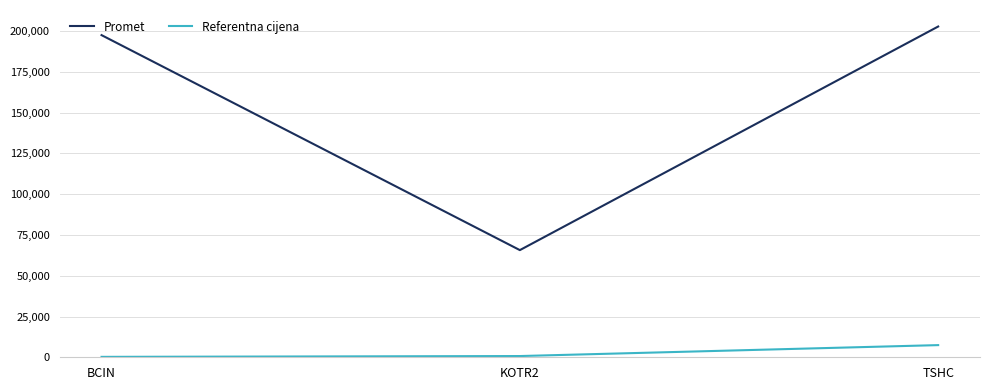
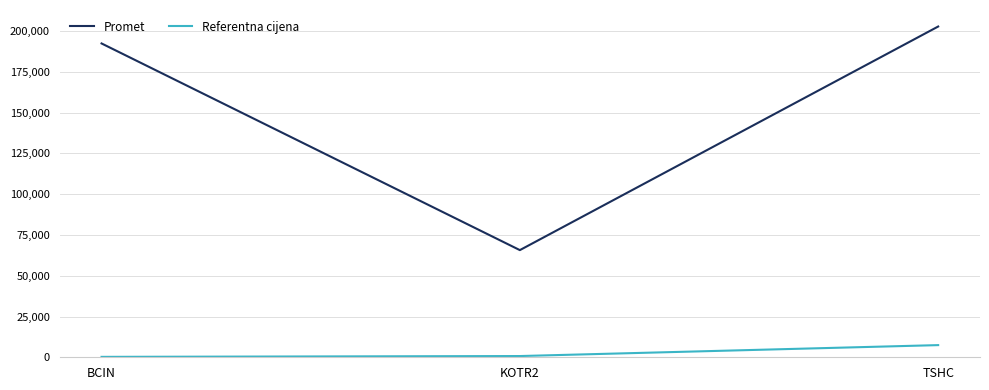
Promet, BCIN: 198,000 -> 192,000
